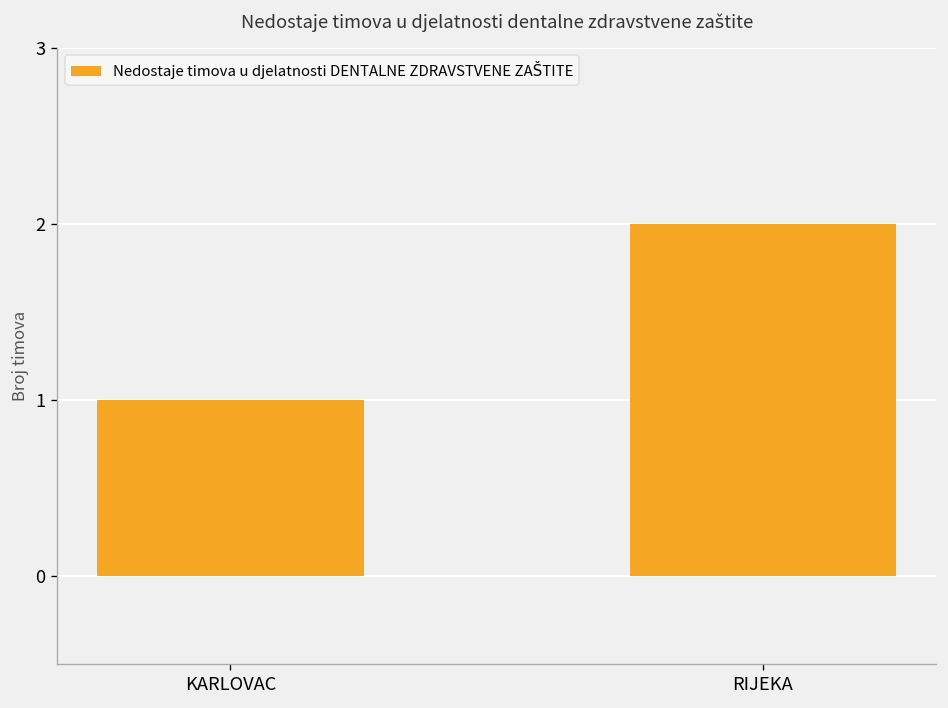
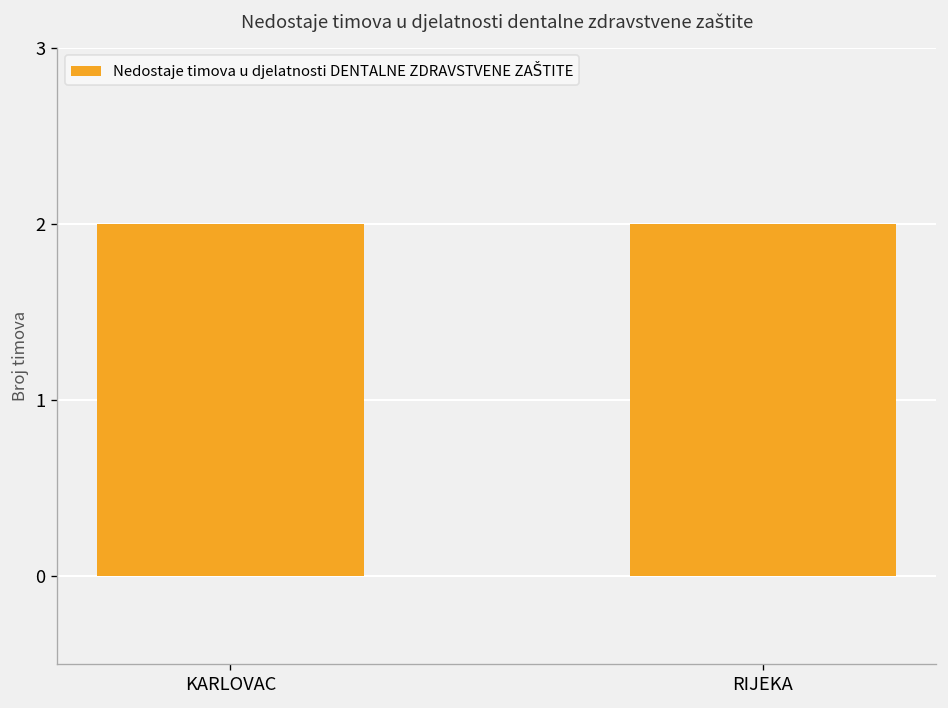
KARLOVAC: 1 -> 2
